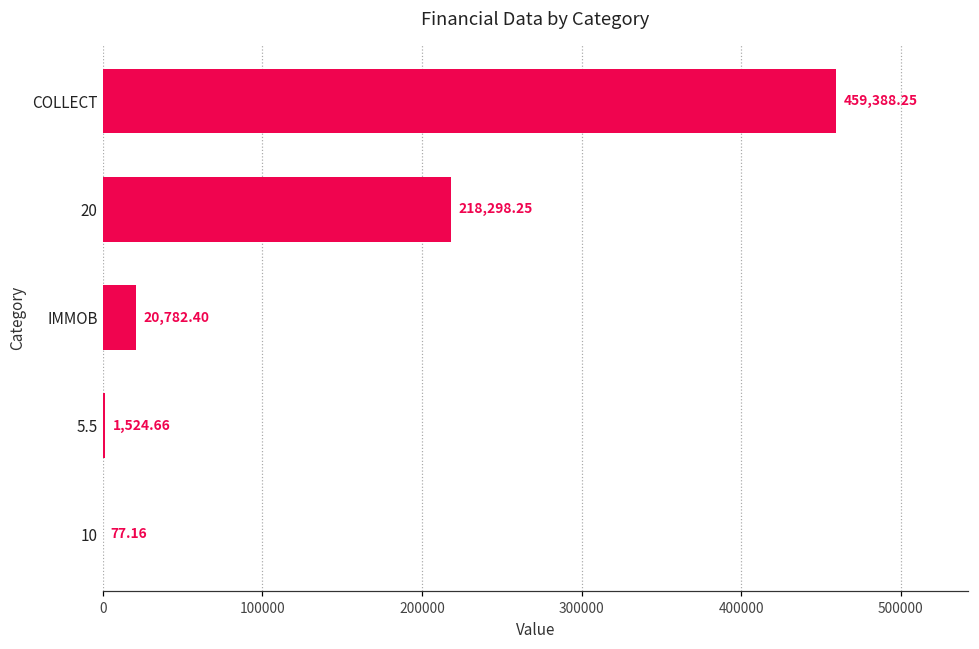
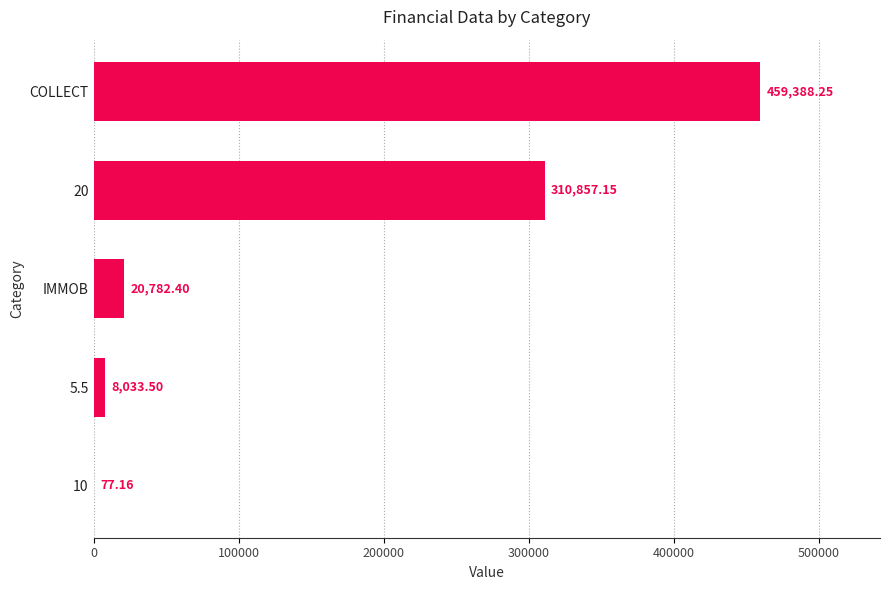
20: 218,298.25 -> 310,857.15
5.5: 1,524.66 -> 8,033.50
